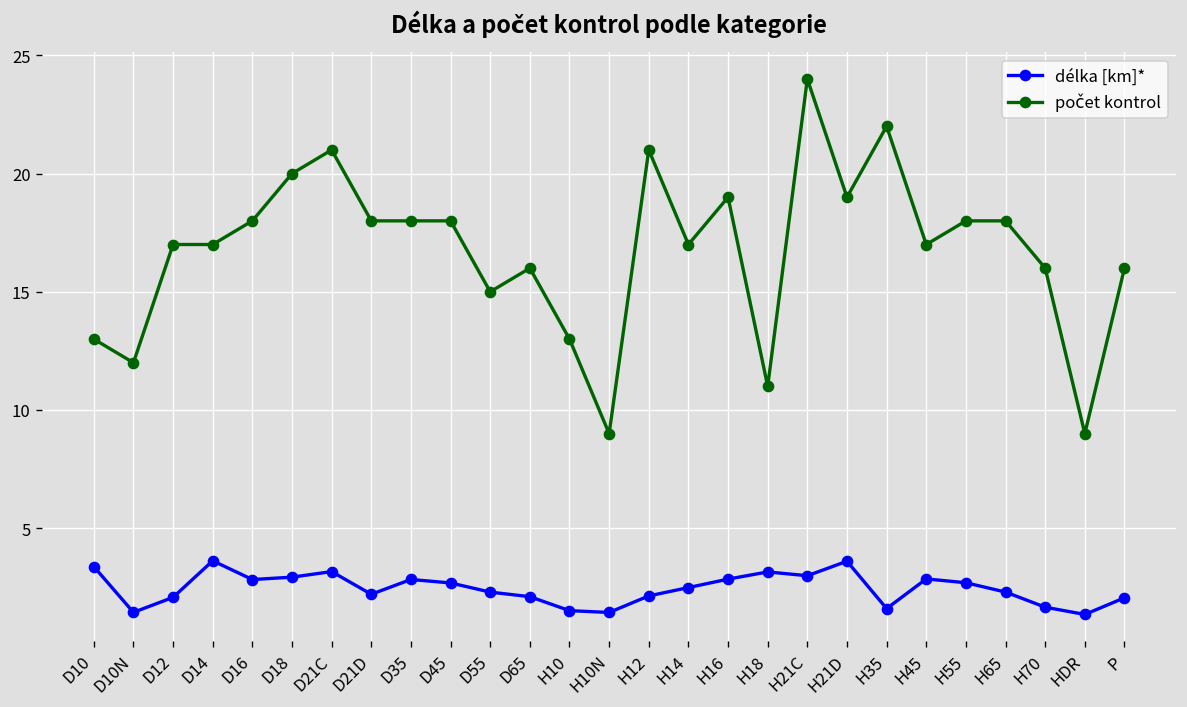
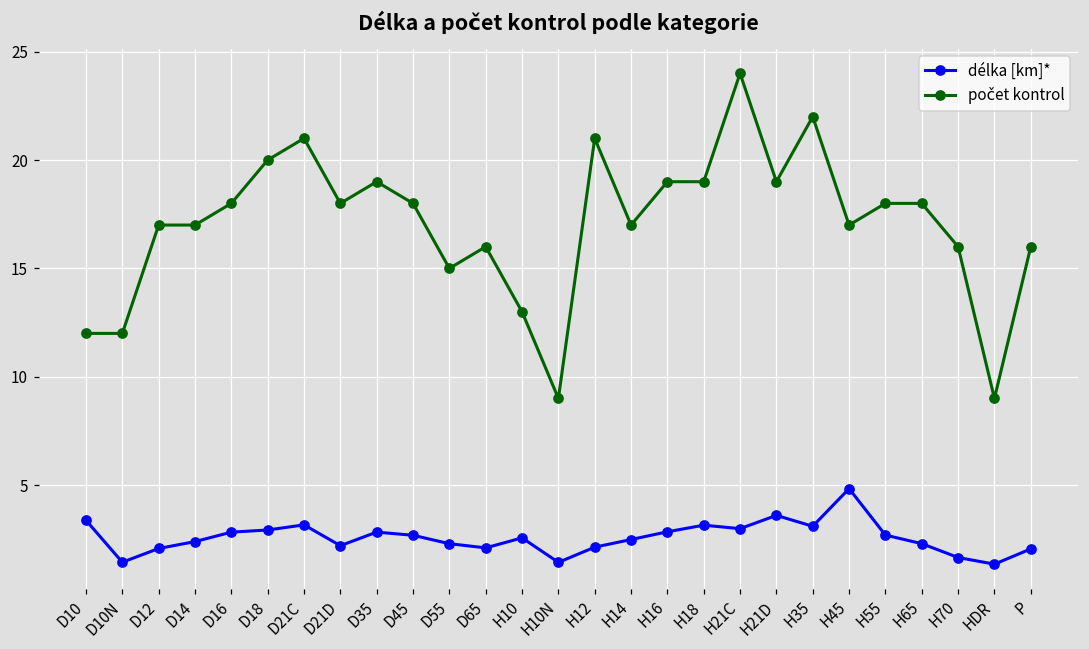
počet kontrol, D10: 13 -> 12
délka [km]*, D14: 3.6 -> 2.4
počet kontrol, D35: 18 -> 19
délka [km]*, H10: 1.5 -> 2.6
počet kontrol, H18: 11 -> 19
délka [km]*, H35: 1.6 -> 3.1
délka [km]*, H45: 2.9 -> 4.8
